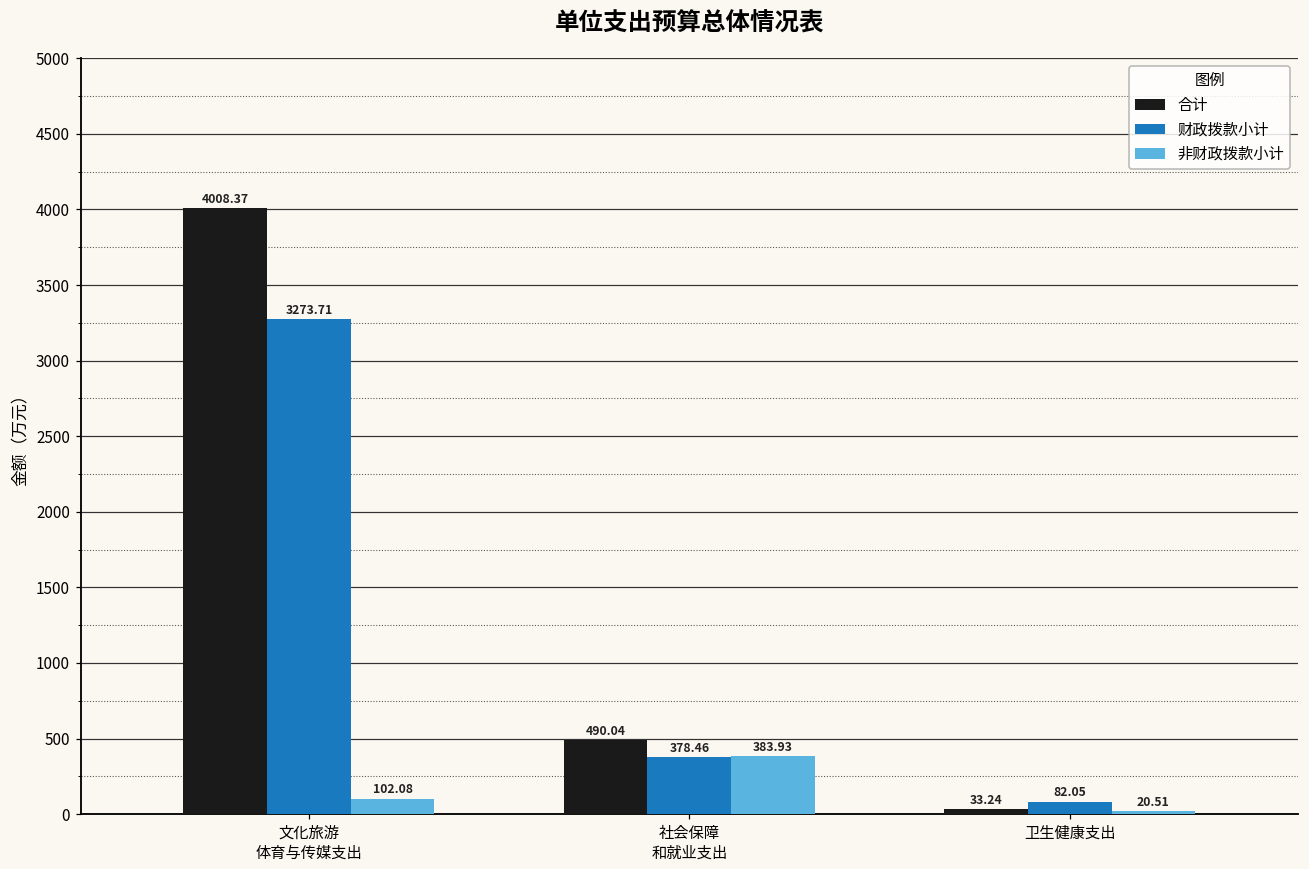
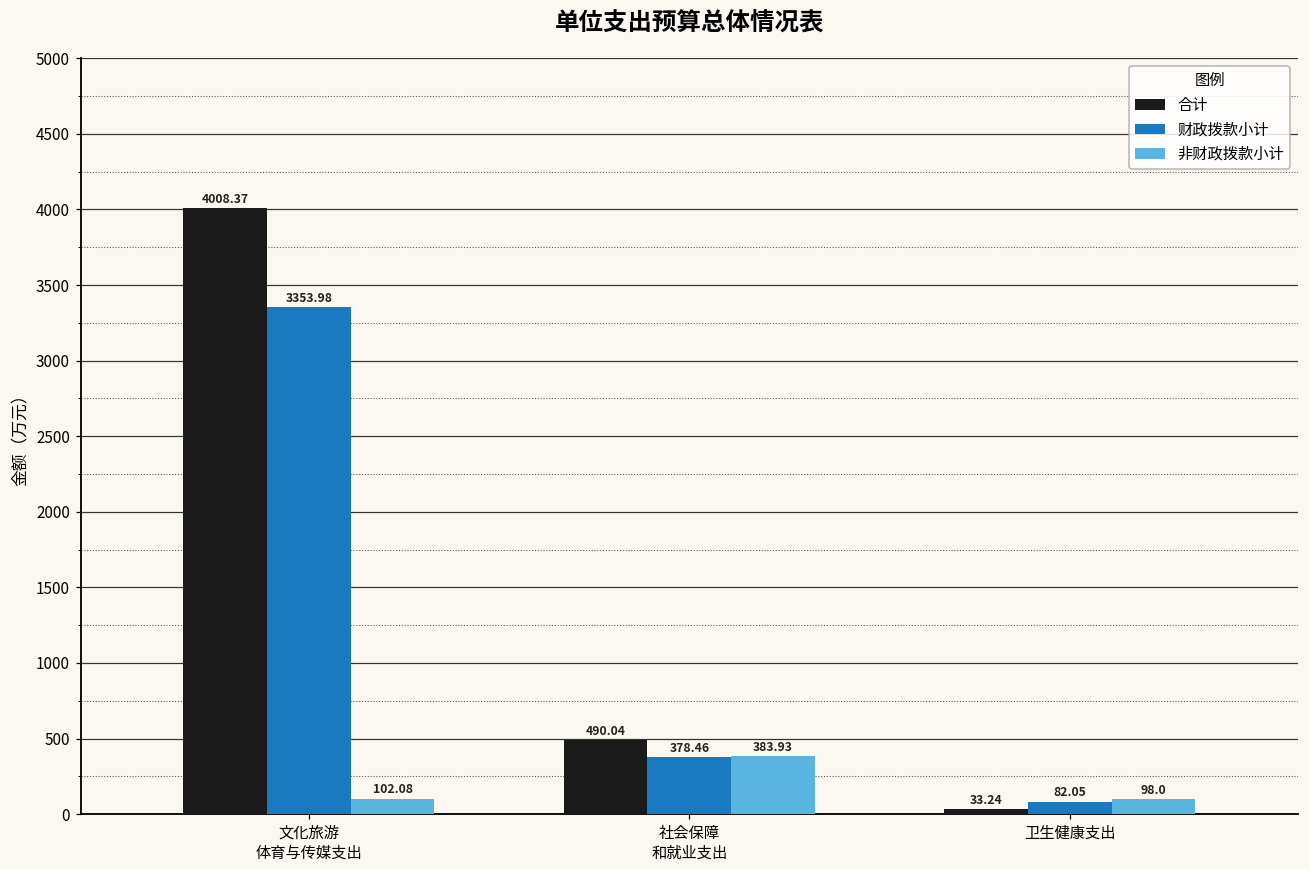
财政拨款小计, 文化旅游 体育与传媒支出: 3273.71 -> 3353.98
非财政拨款小计, 卫生健康支出: 20.51 -> 98.0
